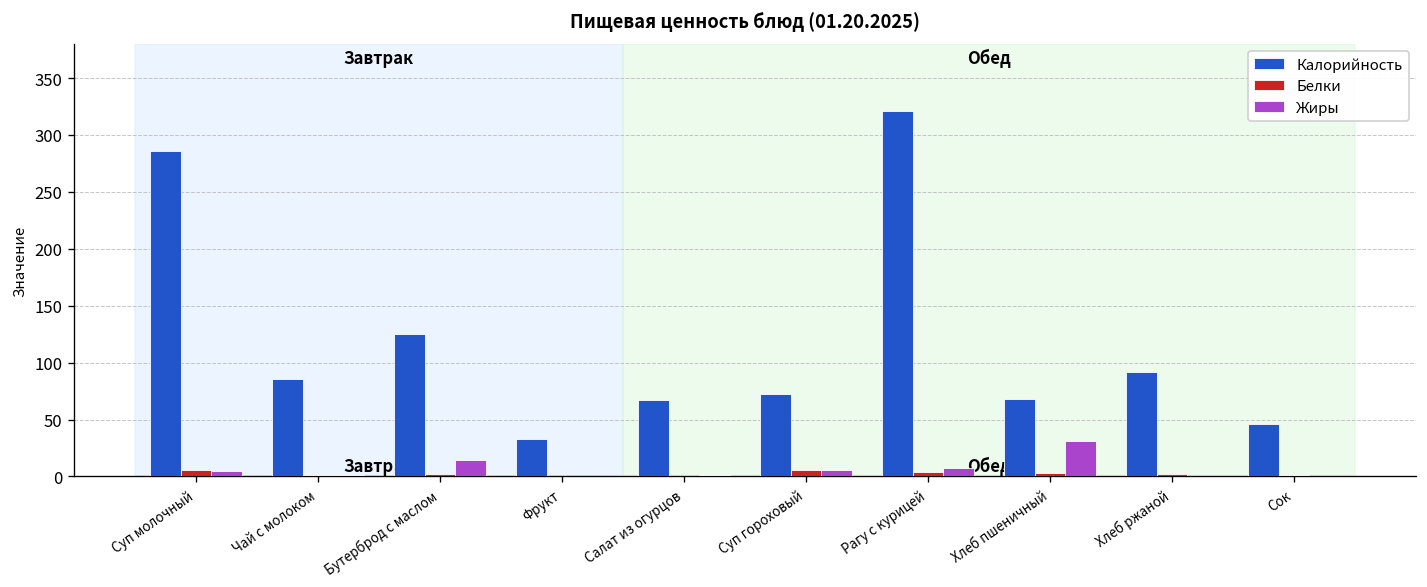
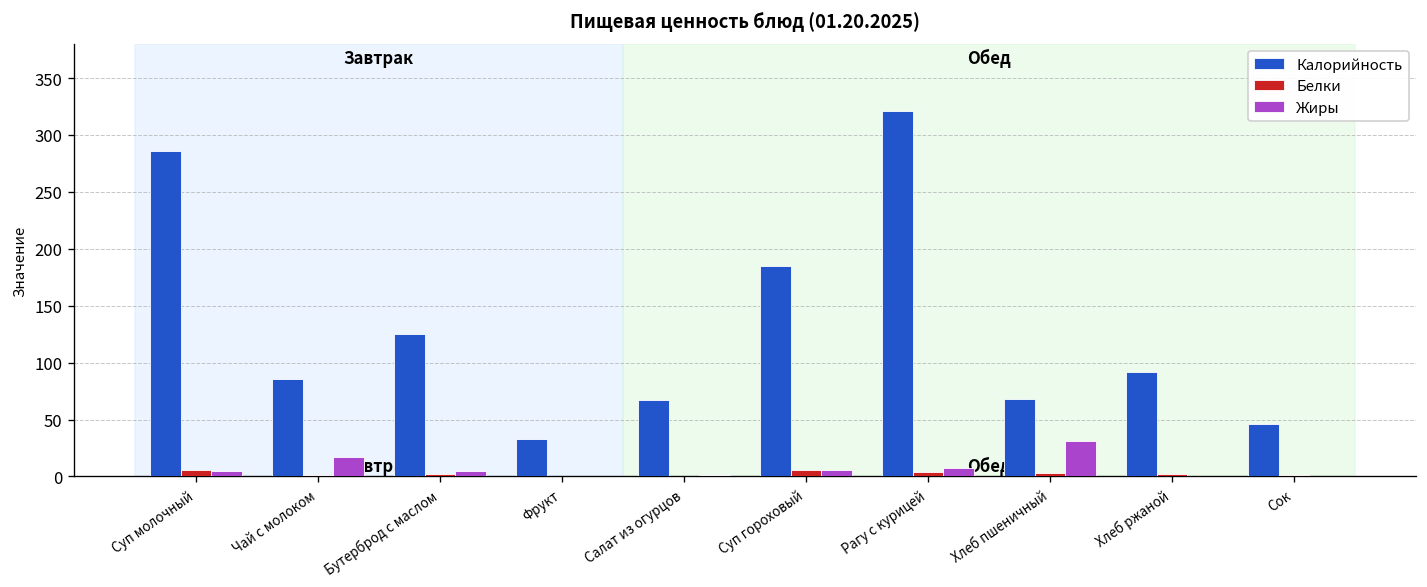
Жиры, Чай с молоком: 0 -> 20
Жиры, Бутерброд с маслом: 10 -> 0
Калорийность, Суп гороховый: 70 -> 180
